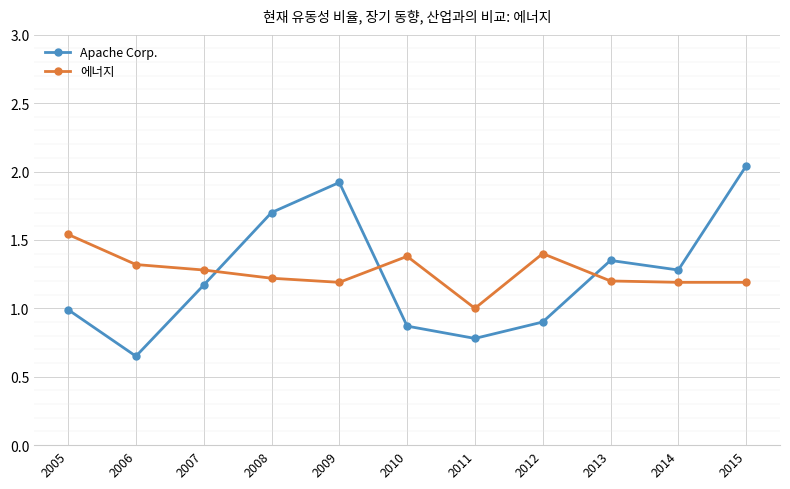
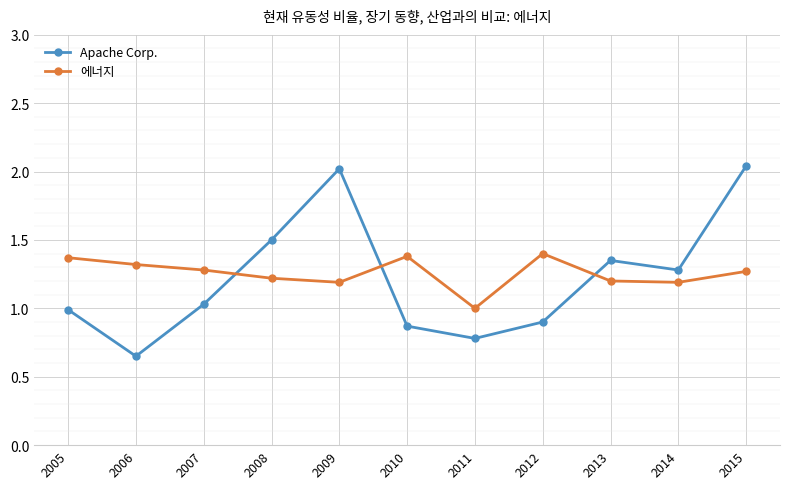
에너지, 2005: 1.54 -> 1.37
Apache Corp., 2007: 1.17 -> 1.03
Apache Corp., 2008: 1.7 -> 1.5
Apache Corp., 2009: 1.92 -> 2.02
에너지, 2015: 1.19 -> 1.27
